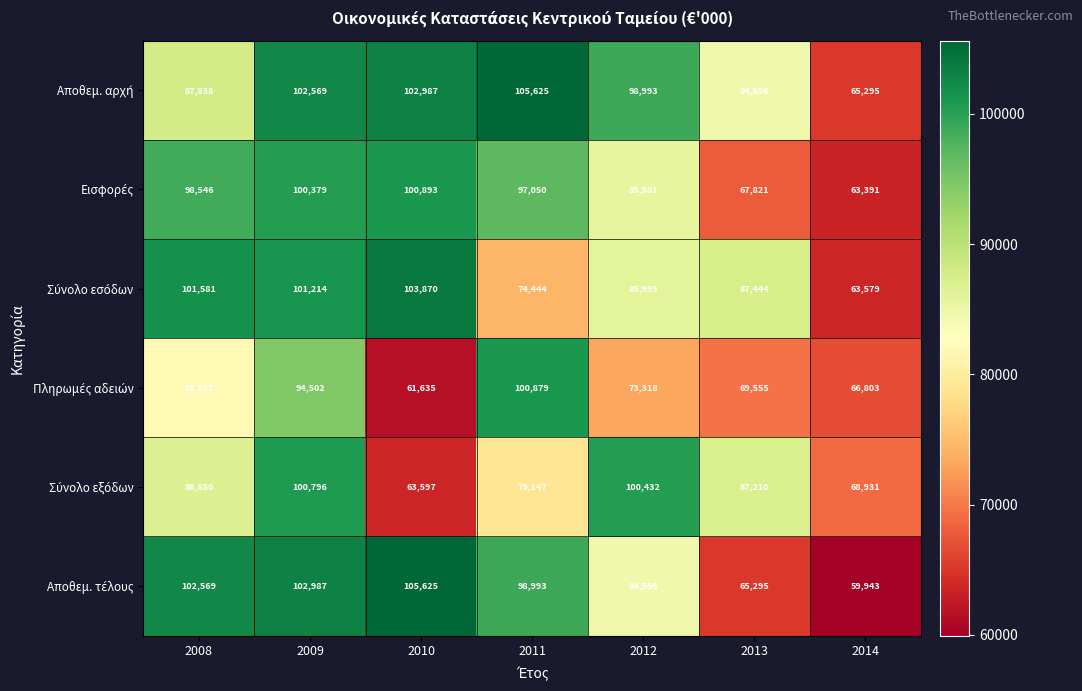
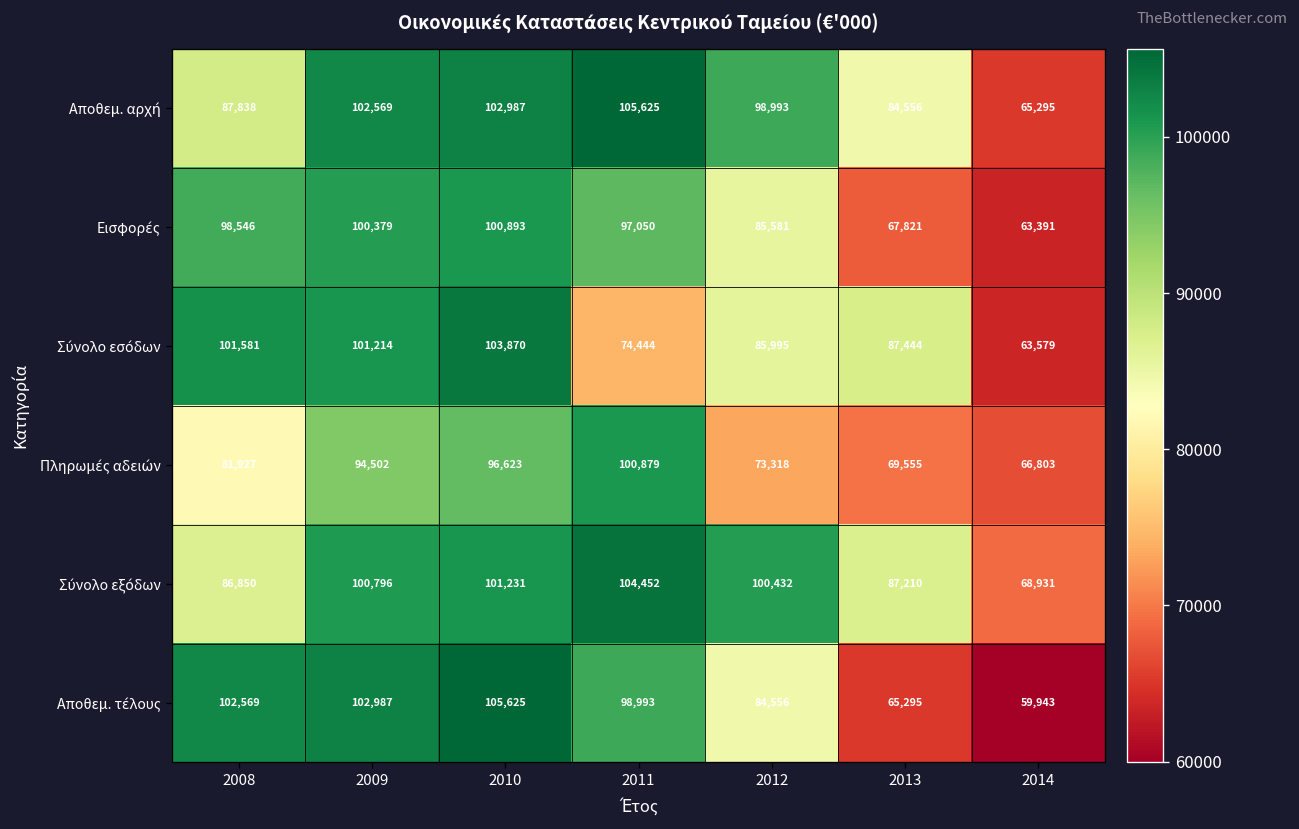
Πληρωμές αδειών, 2010: 61,635 -> 96,623
Σύνολο εξόδων, 2010: 63,597 -> 101,231
Σύνολο εξόδων, 2011: 79,147 -> 104,452
